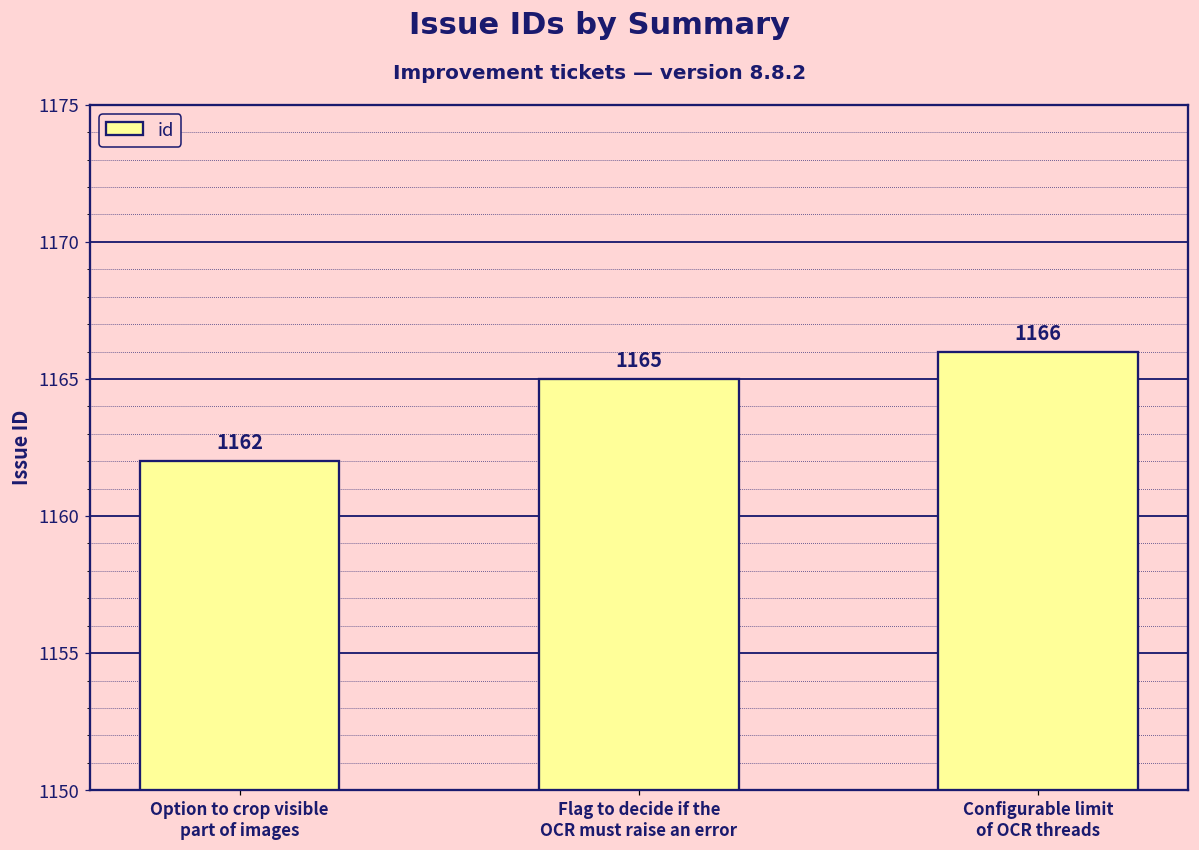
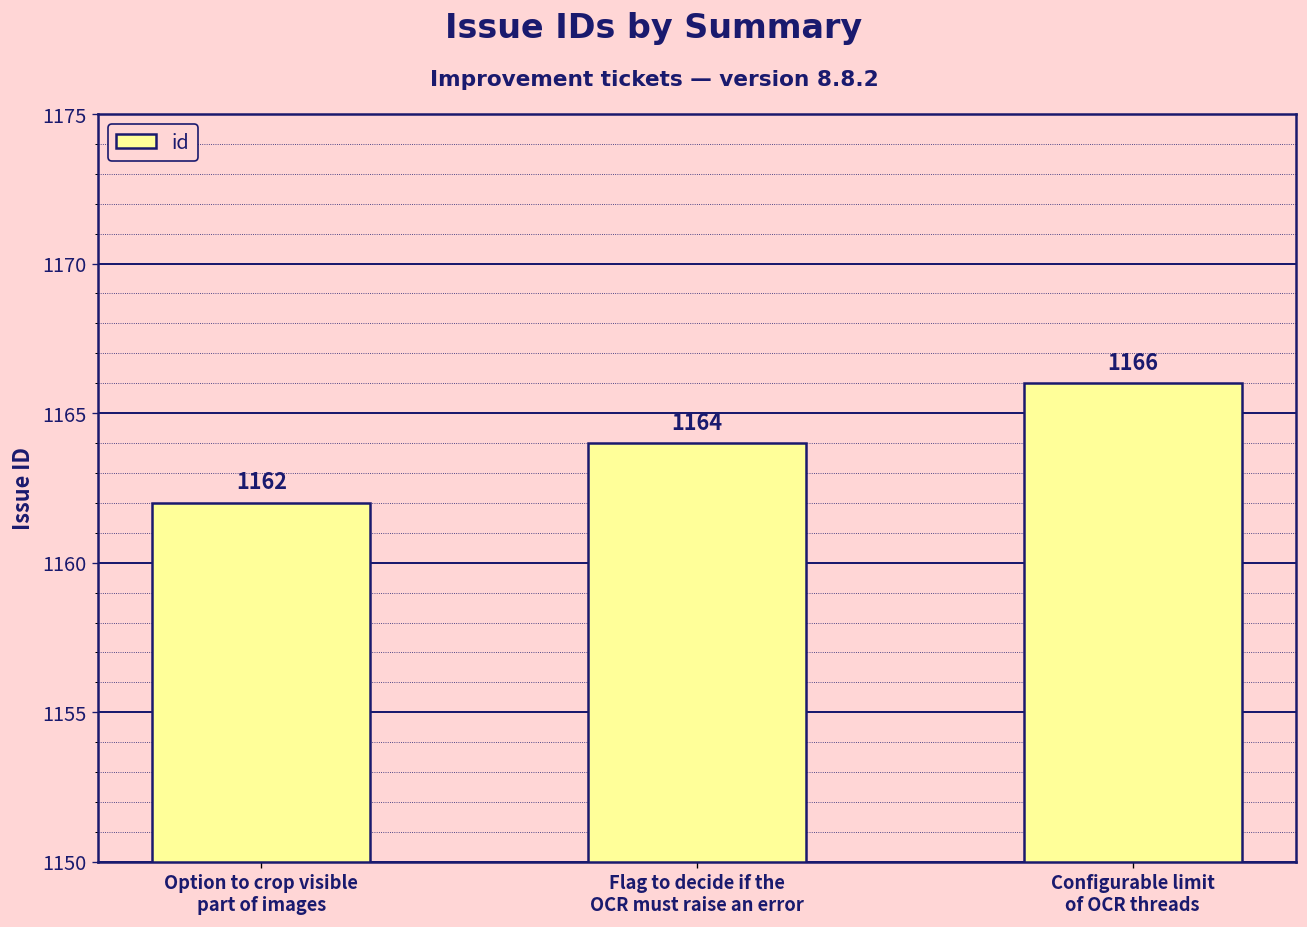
Flag to decide if the OCR must raise an error: 1165 -> 1164
